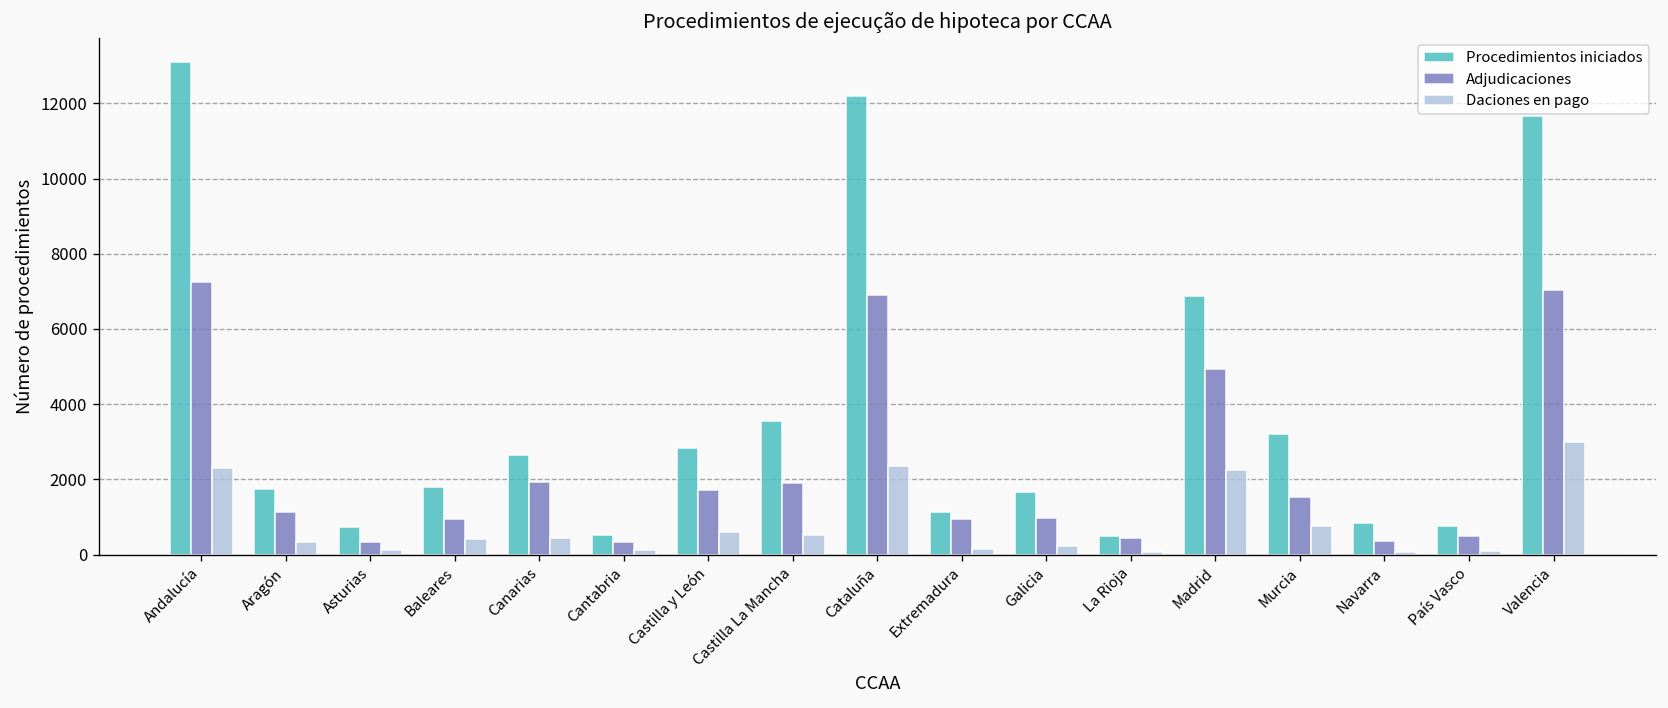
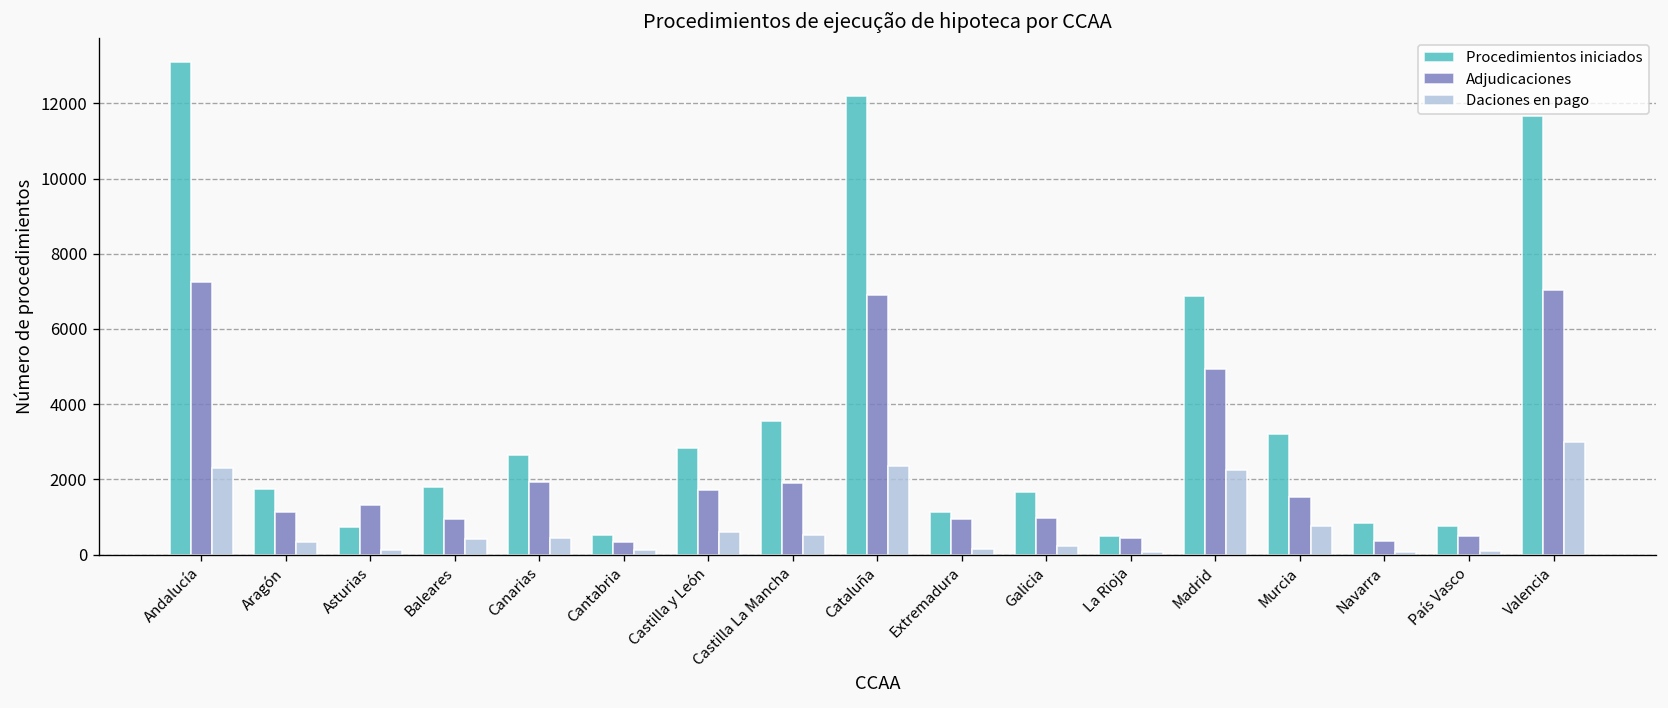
Adjudicaciones, Asturias: 300 -> 1300
